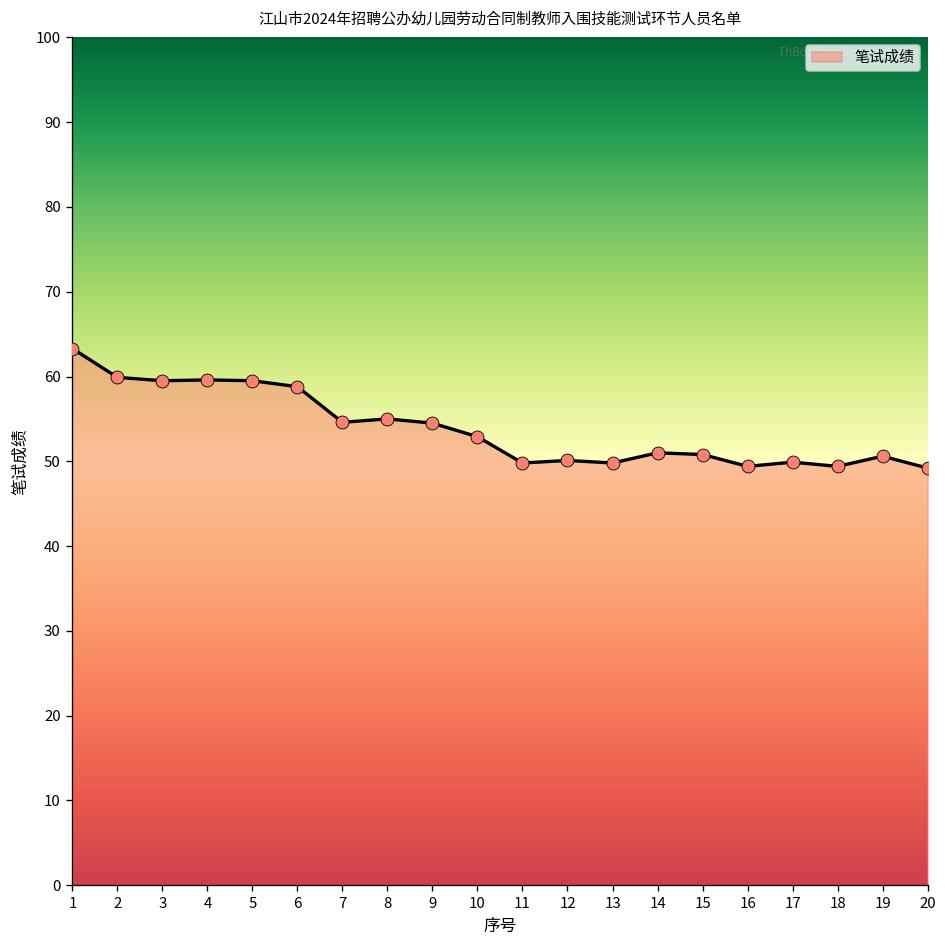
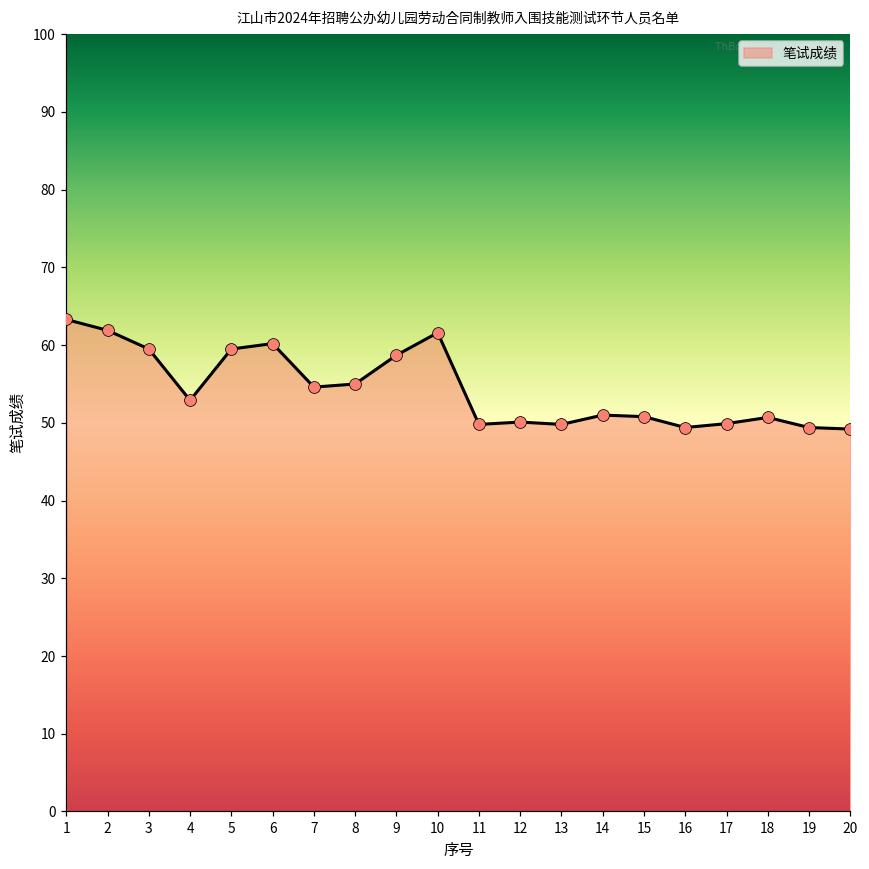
2: 60 -> 62
4: 60 -> 53
6: 59 -> 60
9: 55 -> 59
10: 53 -> 62
18: 49 -> 51
19: 51 -> 49
